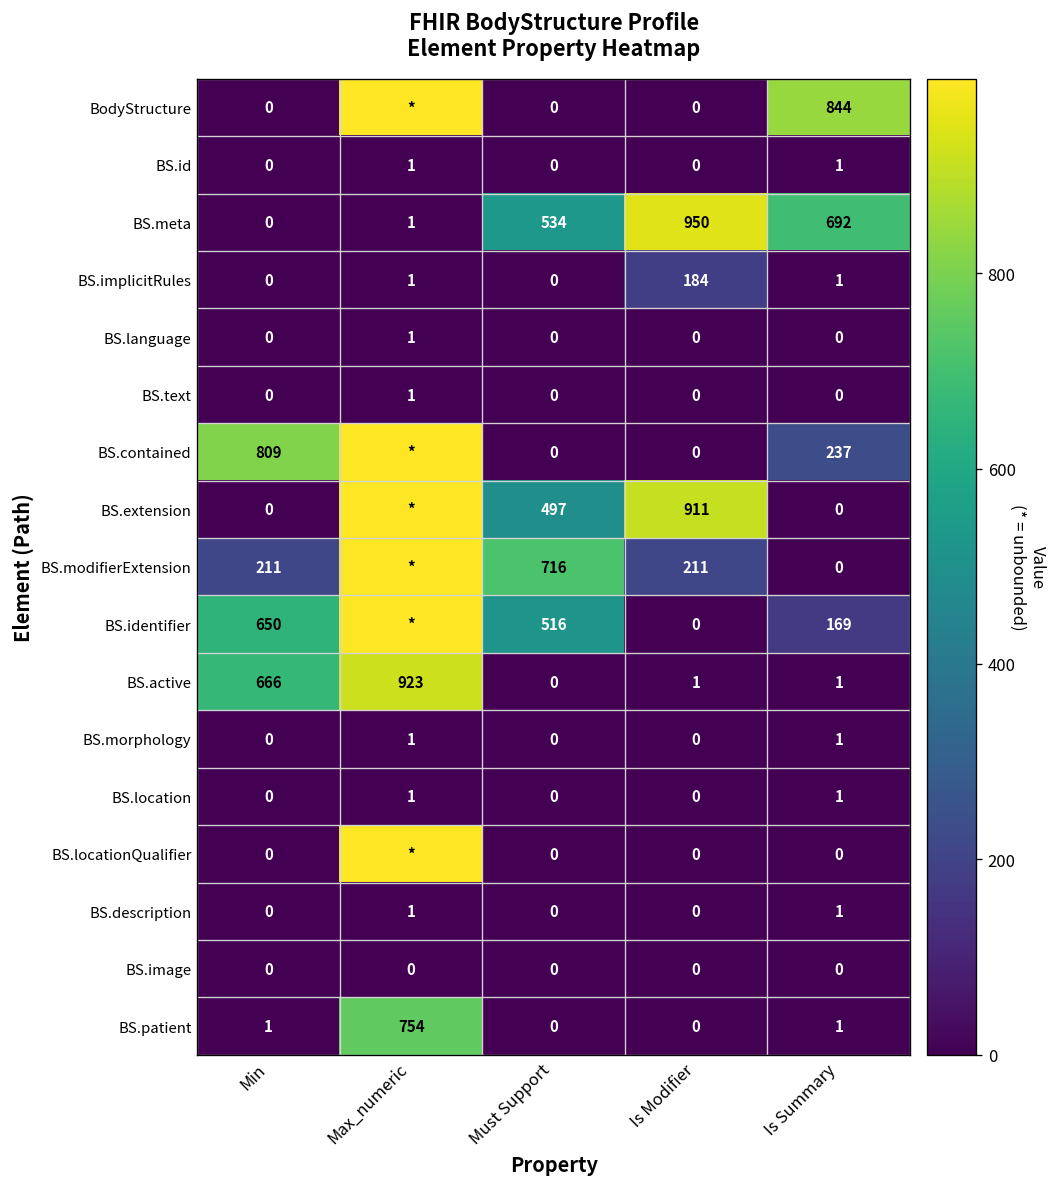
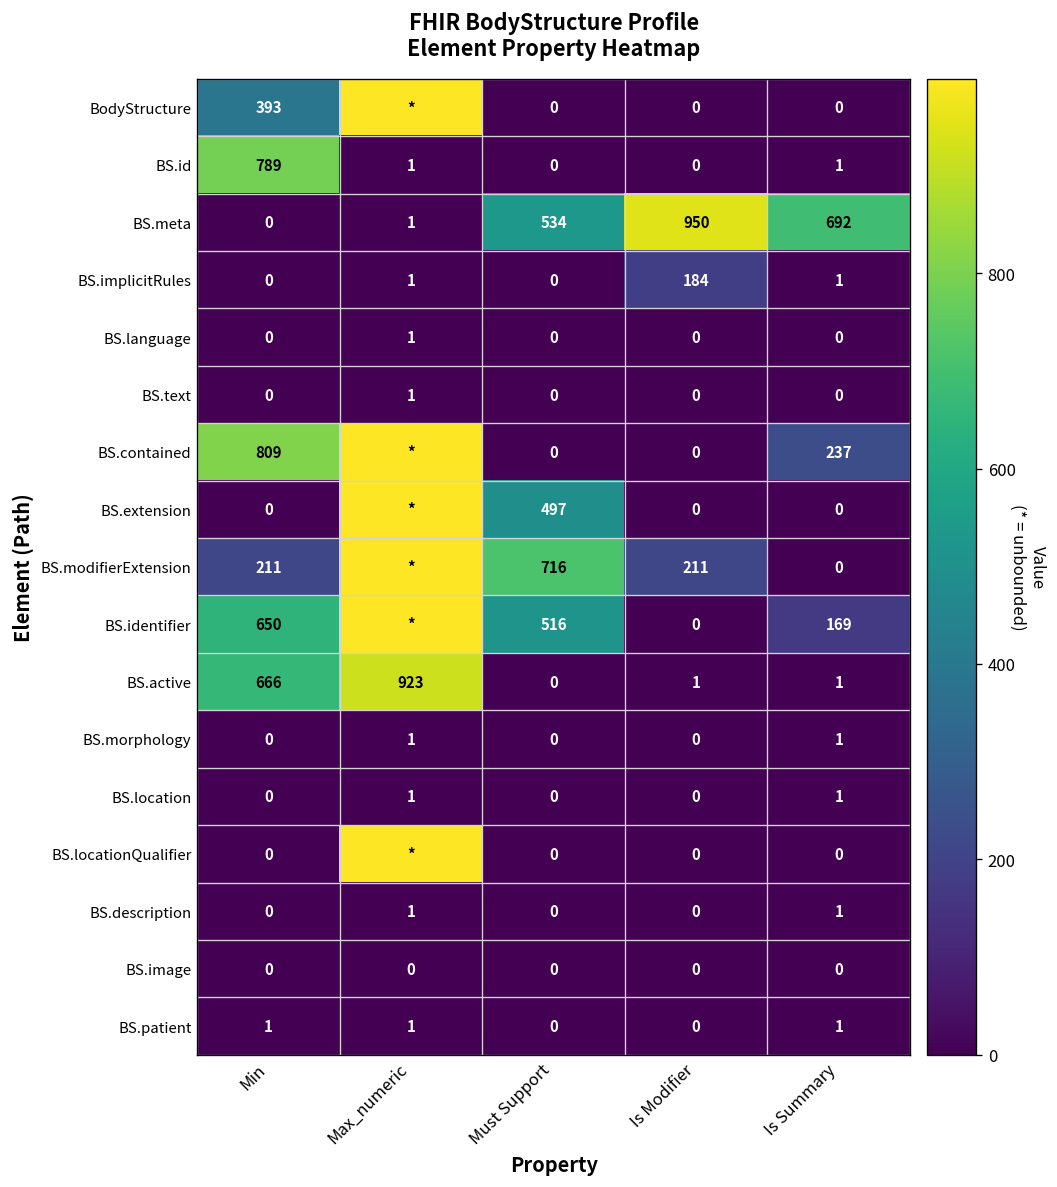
BodyStructure, Min: 0 -> 393
BodyStructure, Is Summary: 844 -> 0
BS.id, Min: 0 -> 789
BS.extension, Is Modifier: 911 -> 0
BS.patient, Max_numeric: 754 -> 1
